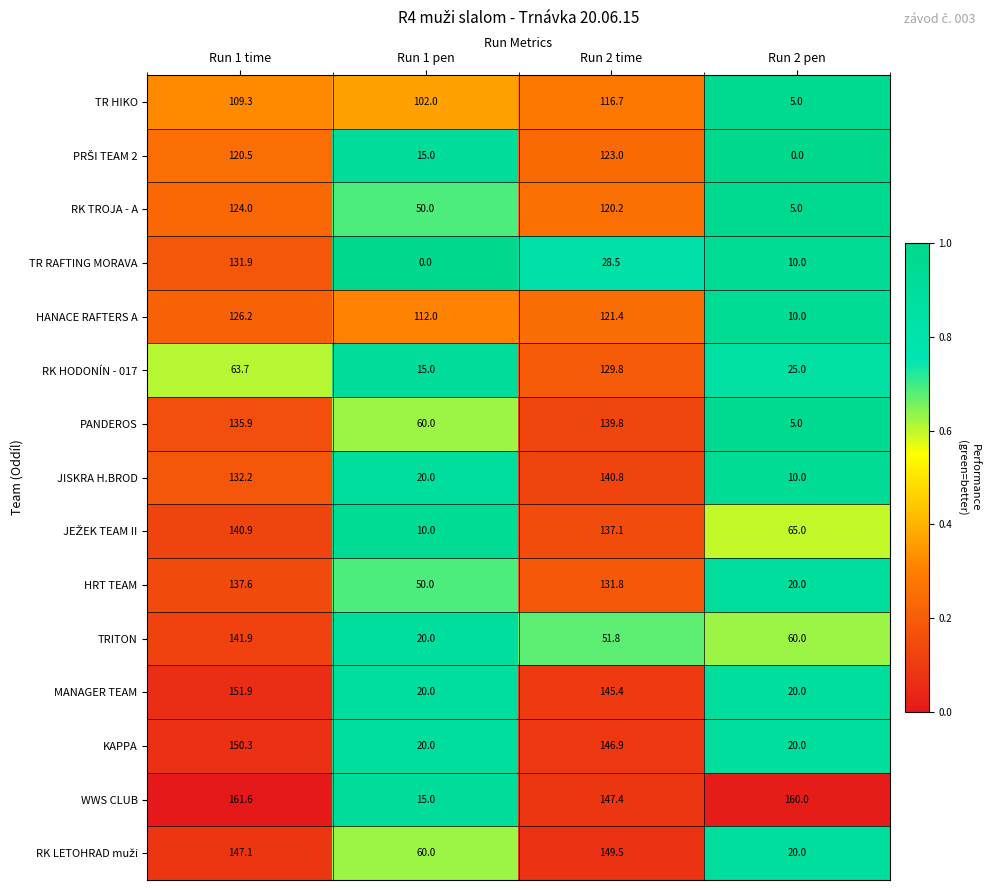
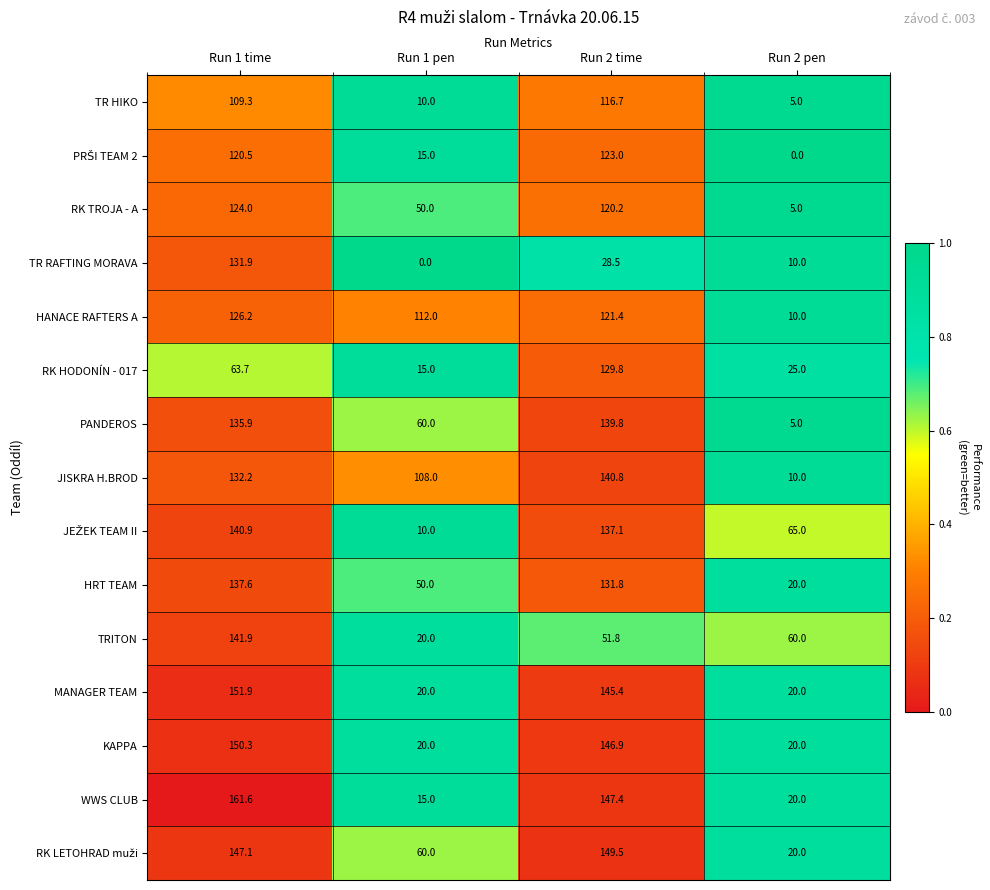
TR HIKO, Run 1 pen: 102.0 -> 10.0
JISKRA H.BROD, Run 1 pen: 20.0 -> 108.0
WWS CLUB, Run 2 pen: 160.0 -> 20.0
